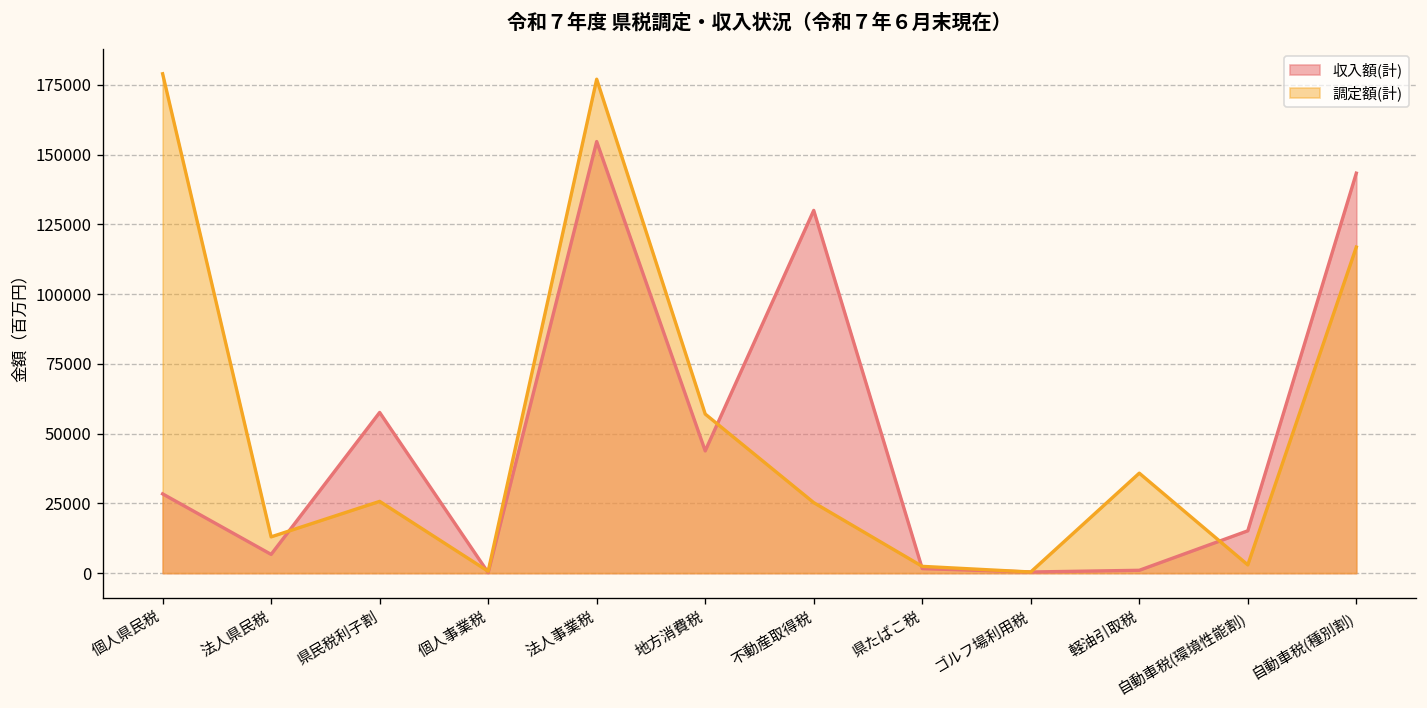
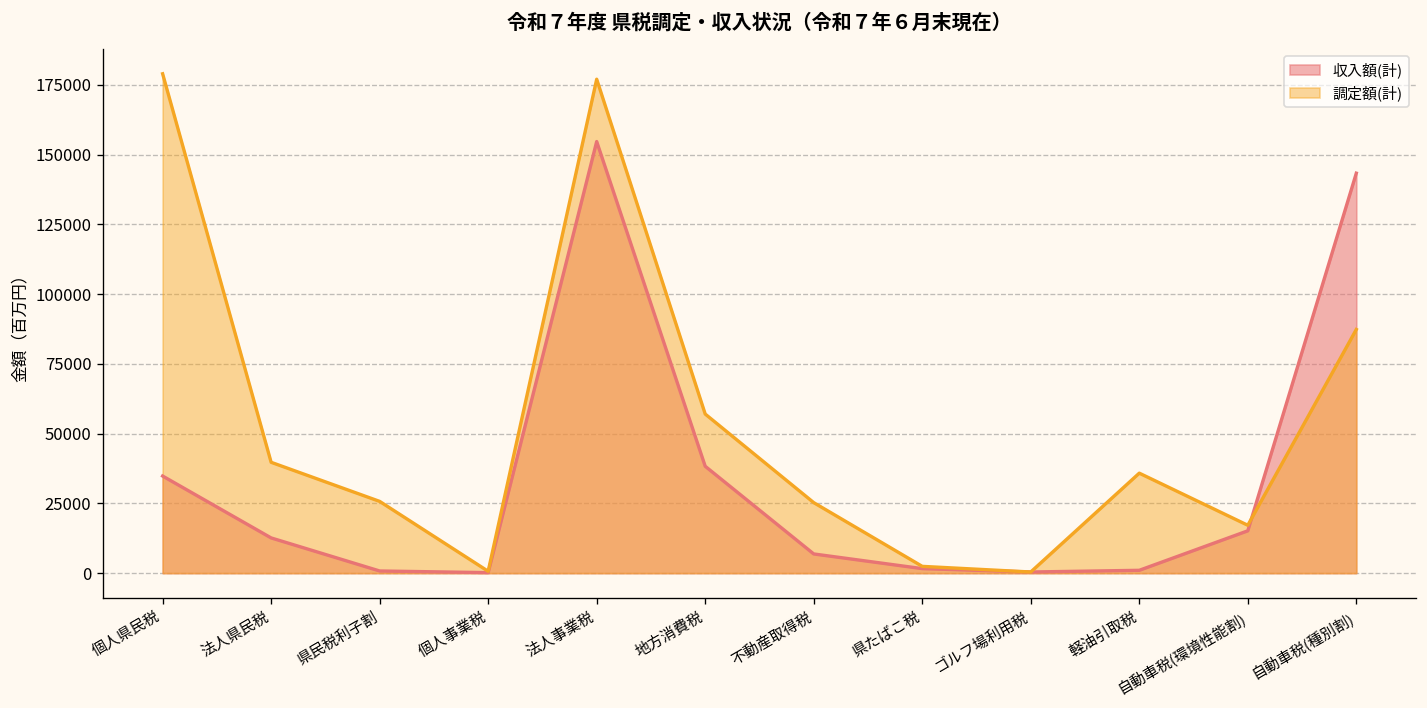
収入額(計), 個人県民税: 28000 -> 35000
収入額(計), 法人県民税: 7000 -> 13000
調定額(計), 法人県民税: 13000 -> 40000
収入額(計), 県民税利子割: 58000 -> 1000
収入額(計), 地方消費税: 44000 -> 38000
収入額(計), 不動産取得税: 130000 -> 7000
調定額(計), 自動車税(環境性能割): 3000 -> 17000
調定額(計), 自動車税(種別割): 117000 -> 87000
